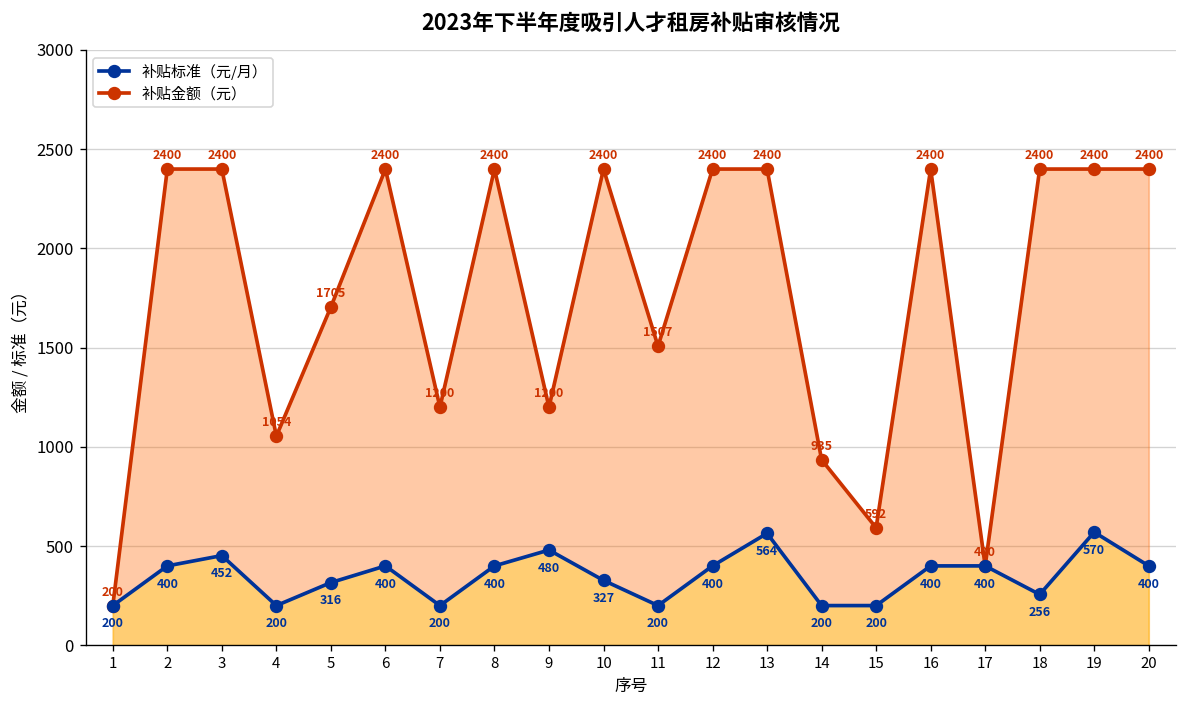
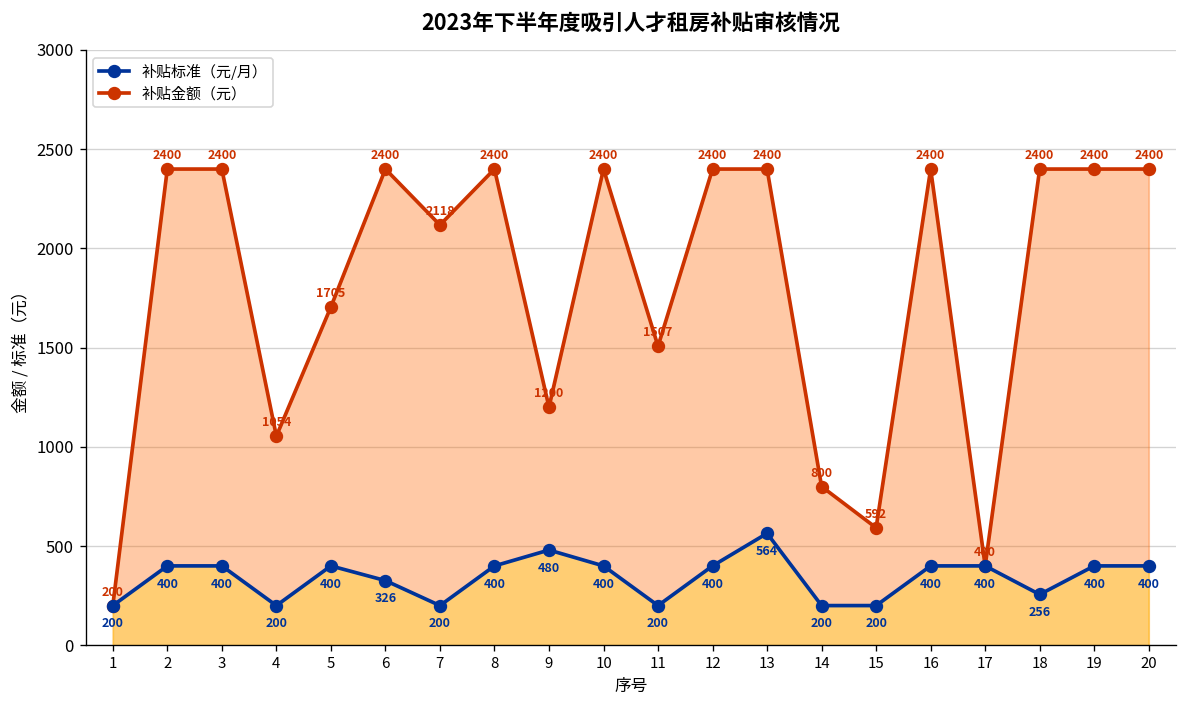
补贴标准（元/月）, 3: 452 -> 400
补贴标准（元/月）, 5: 316 -> 400
补贴标准（元/月）, 6: 400 -> 326
补贴金额（元）, 7: 1200 -> 2118
补贴标准（元/月）, 10: 327 -> 400
补贴金额（元）, 14: 935 -> 800
补贴标准（元/月）, 19: 570 -> 400
